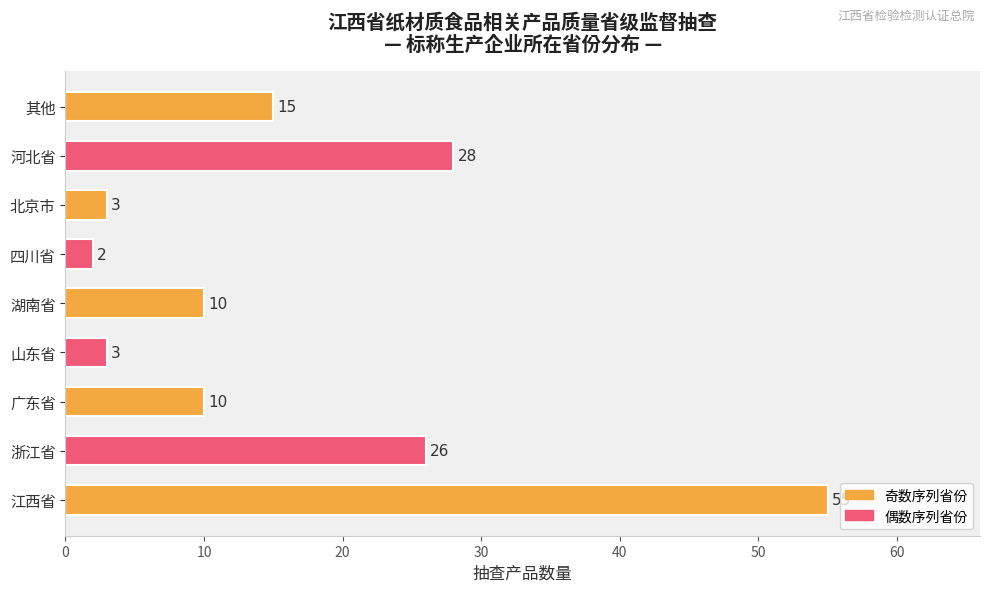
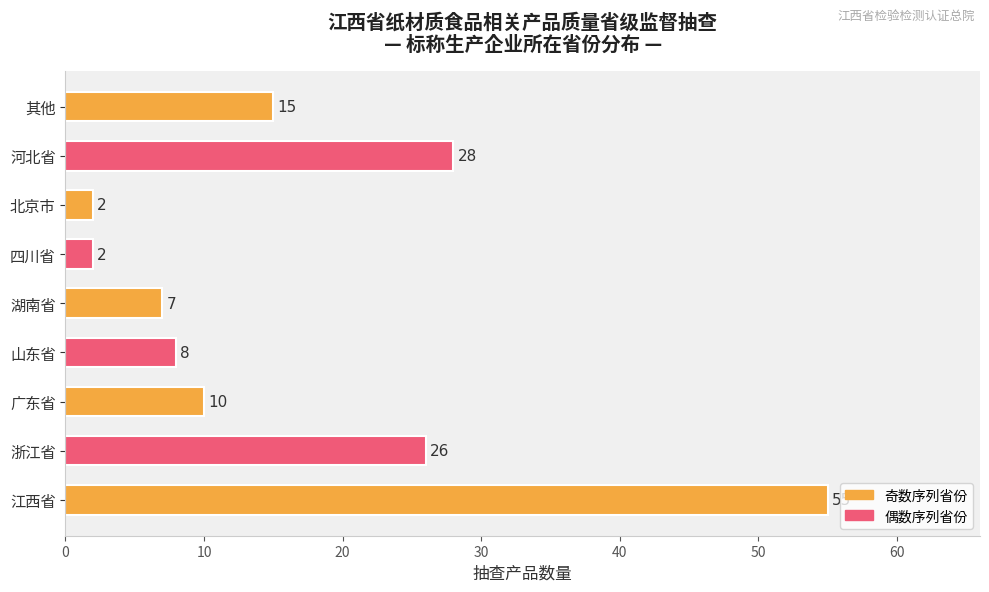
北京市: 3 -> 2
湖南省: 10 -> 7
山东省: 3 -> 8
